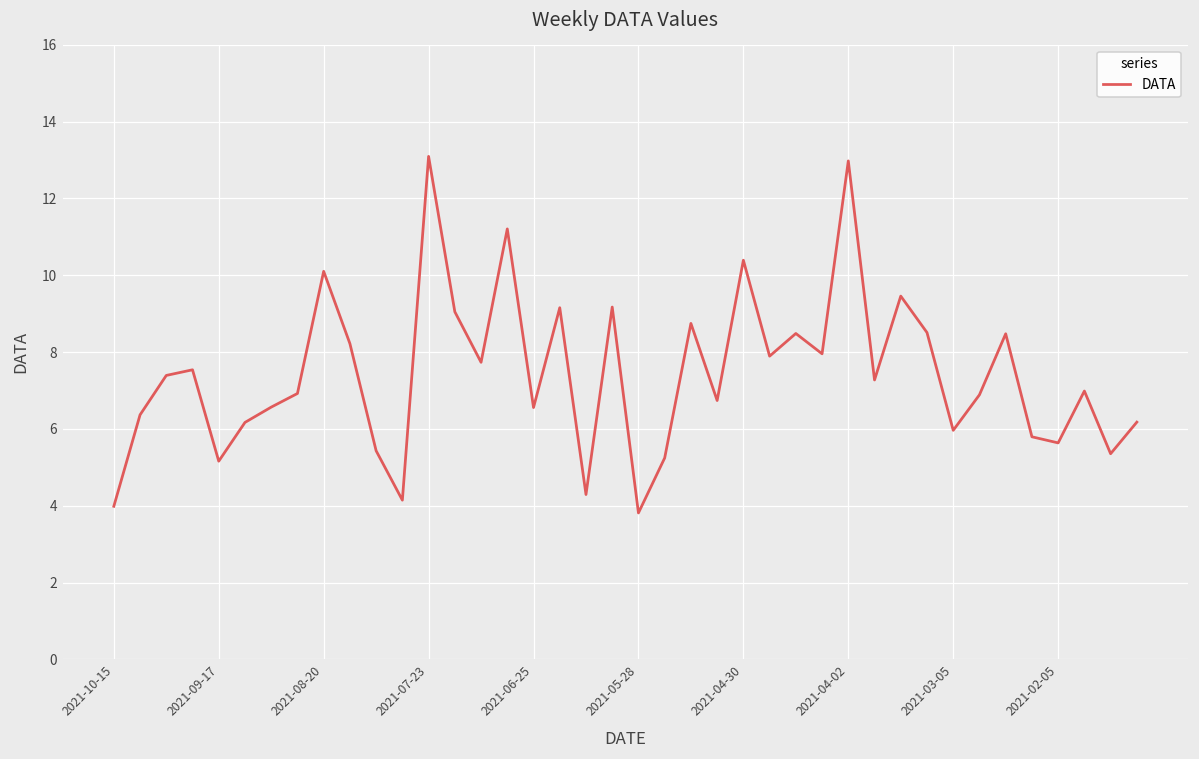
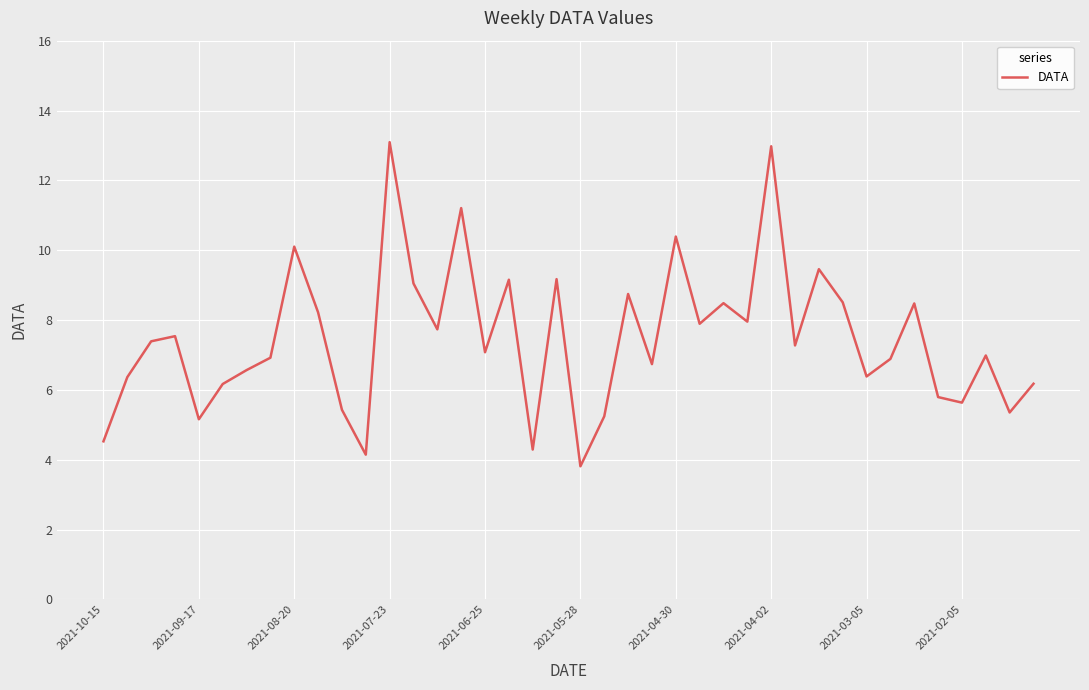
2021-10-15: 4.0 -> 4.5
2021-06-25: 6.6 -> 7.1
2021-03-05: 6.0 -> 6.4
